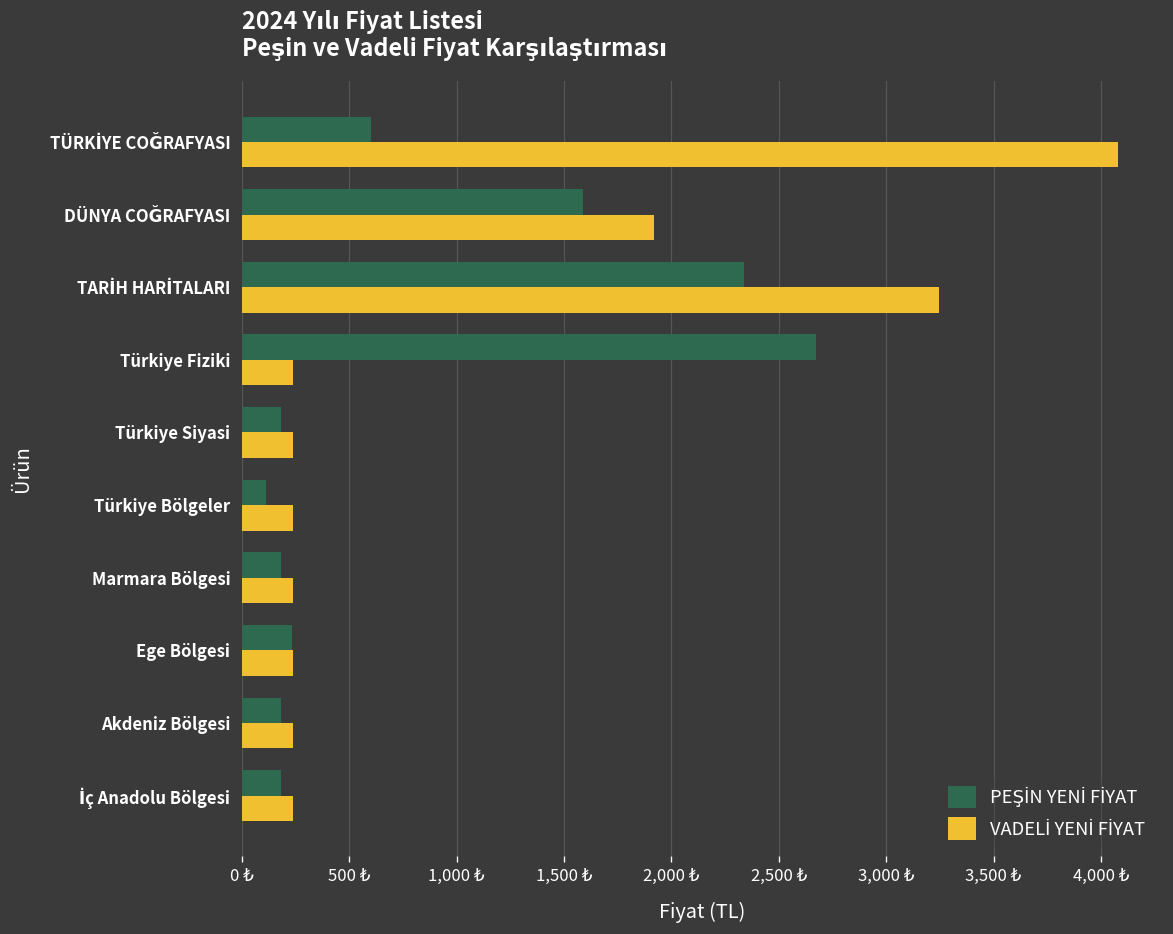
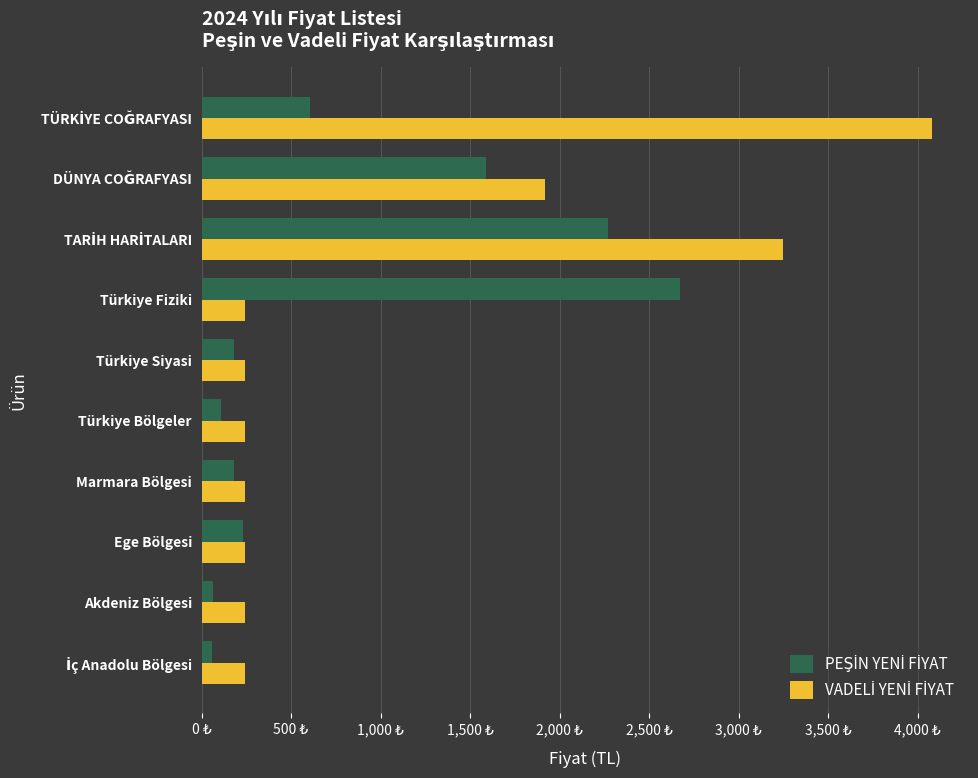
PEŞİN YENİ FİYAT, TARİH HARİTALARI: 2,340 ₺ -> 2,270 ₺
PEŞİN YENİ FİYAT, Akdeniz Bölgesi: 180 ₺ -> 70 ₺
PEŞİN YENİ FİYAT, İç Anadolu Bölgesi: 180 ₺ -> 60 ₺
